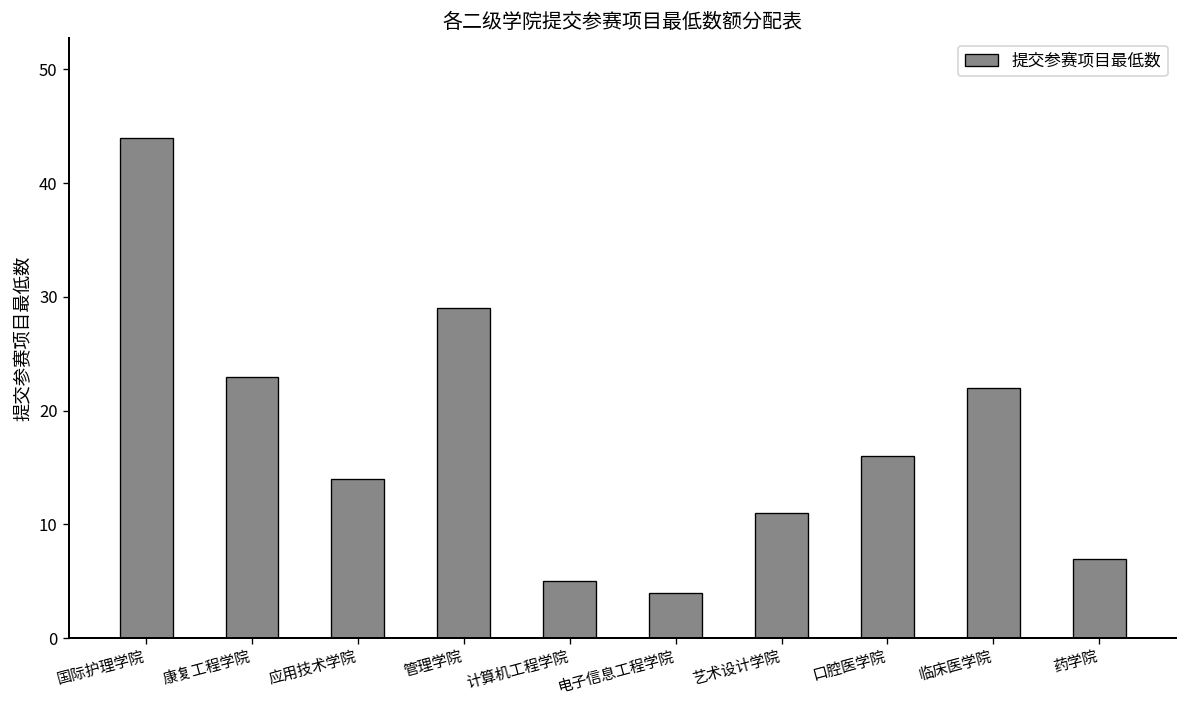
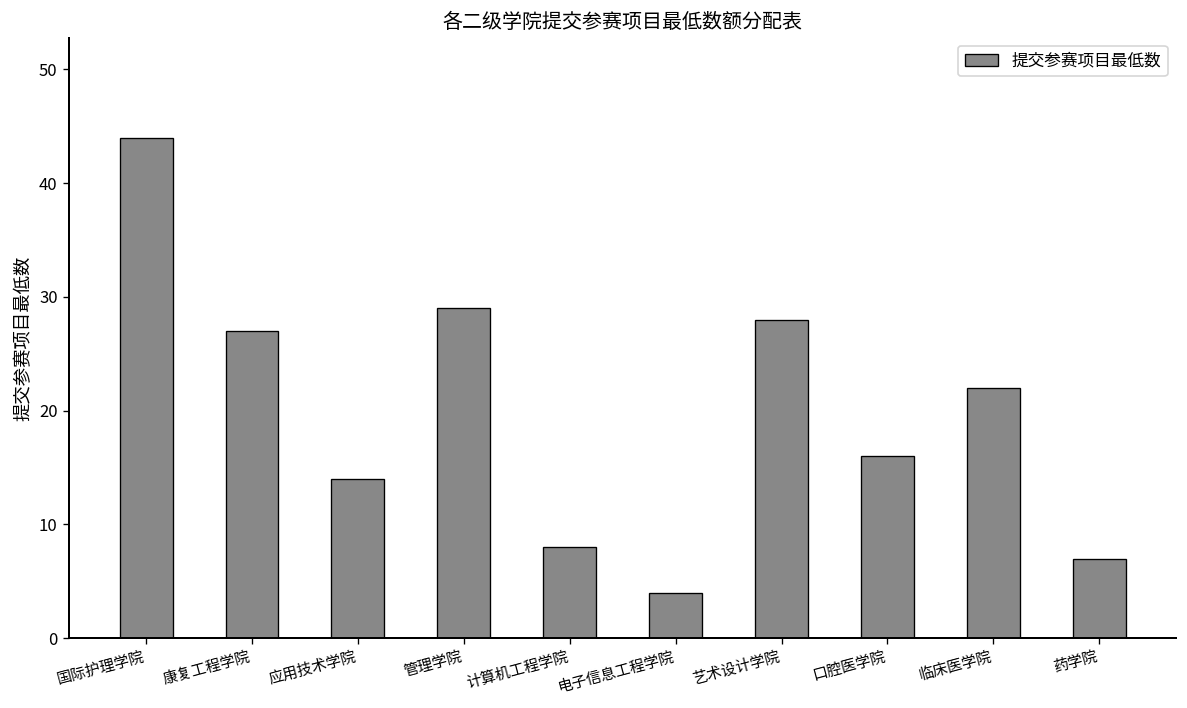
康复工程学院: 23 -> 27
计算机工程学院: 5 -> 8
艺术设计学院: 11 -> 28
